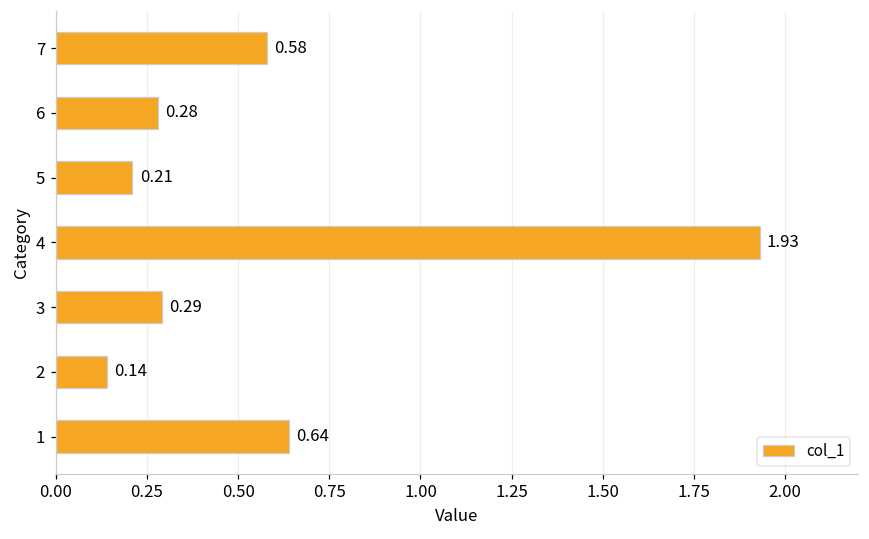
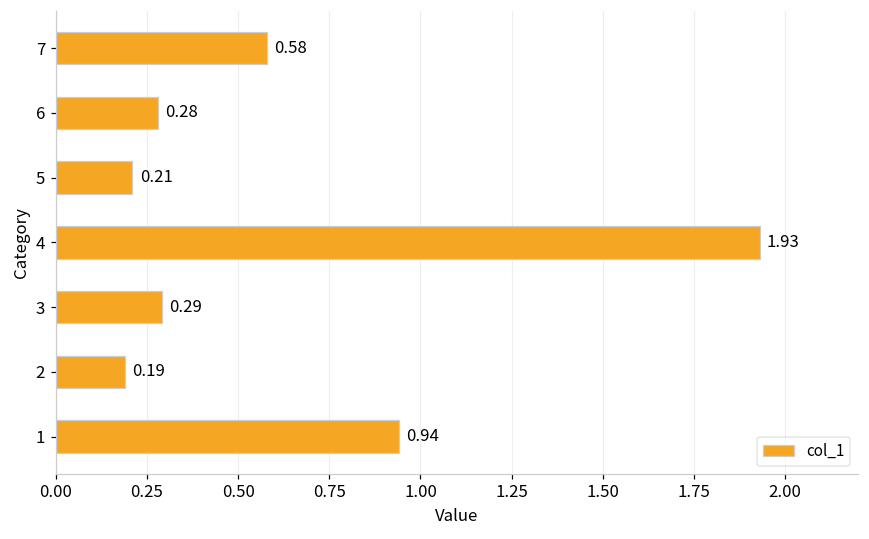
2: 0.14 -> 0.19
1: 0.64 -> 0.94
